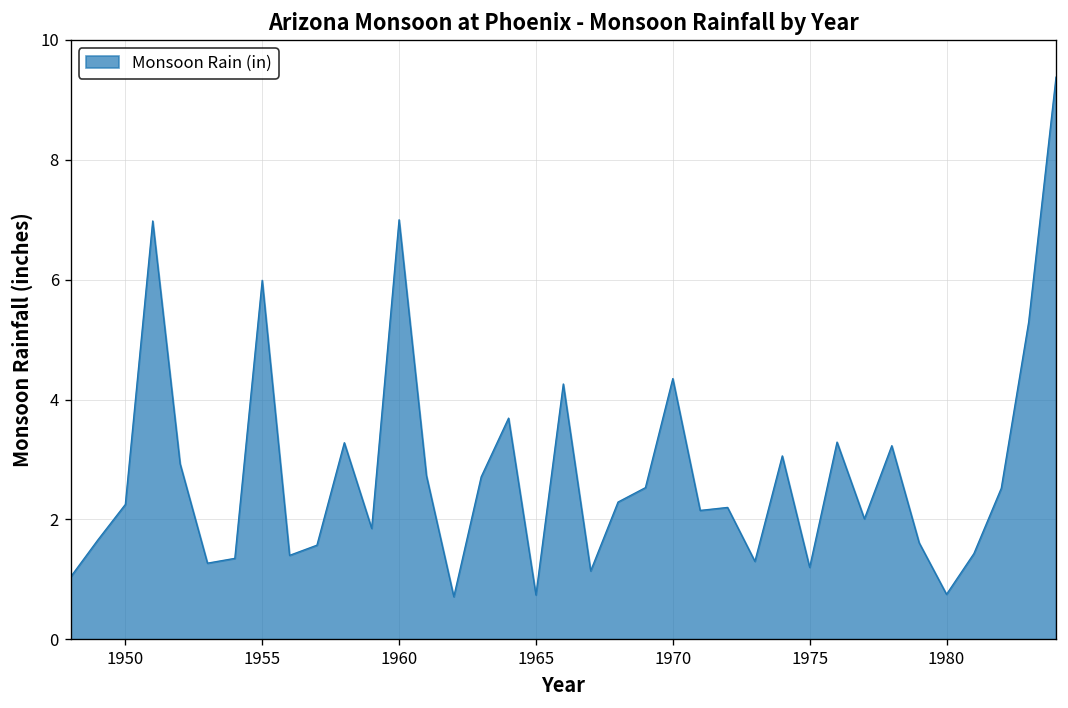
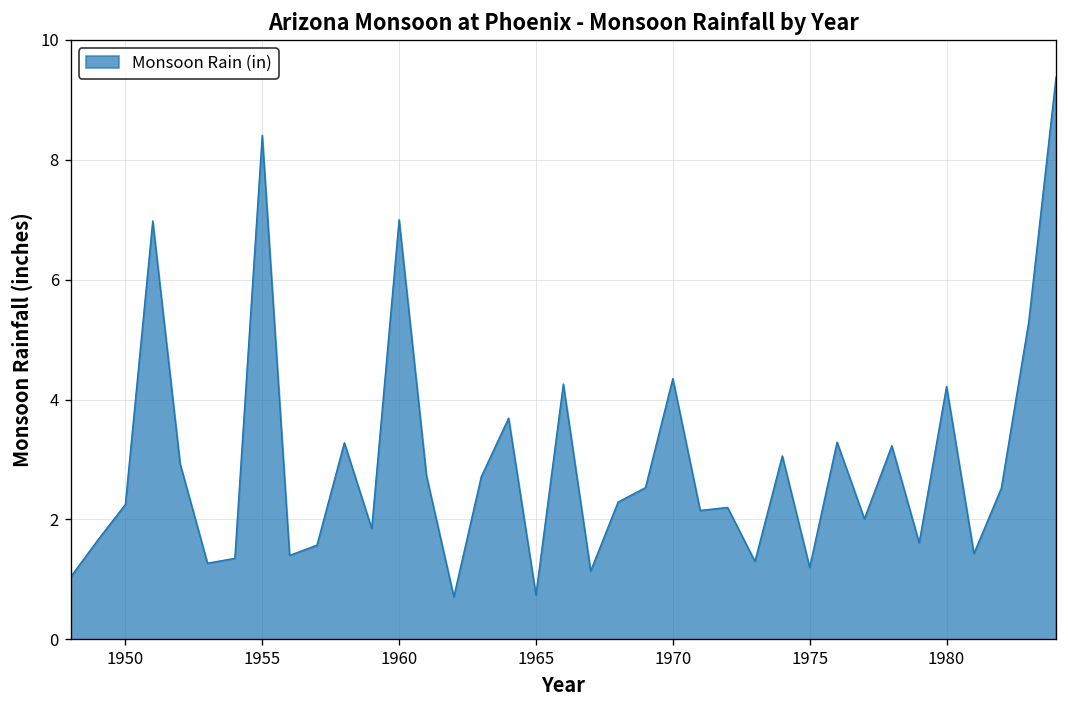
1955: 6.0 -> 8.4
1980: 0.8 -> 4.2
